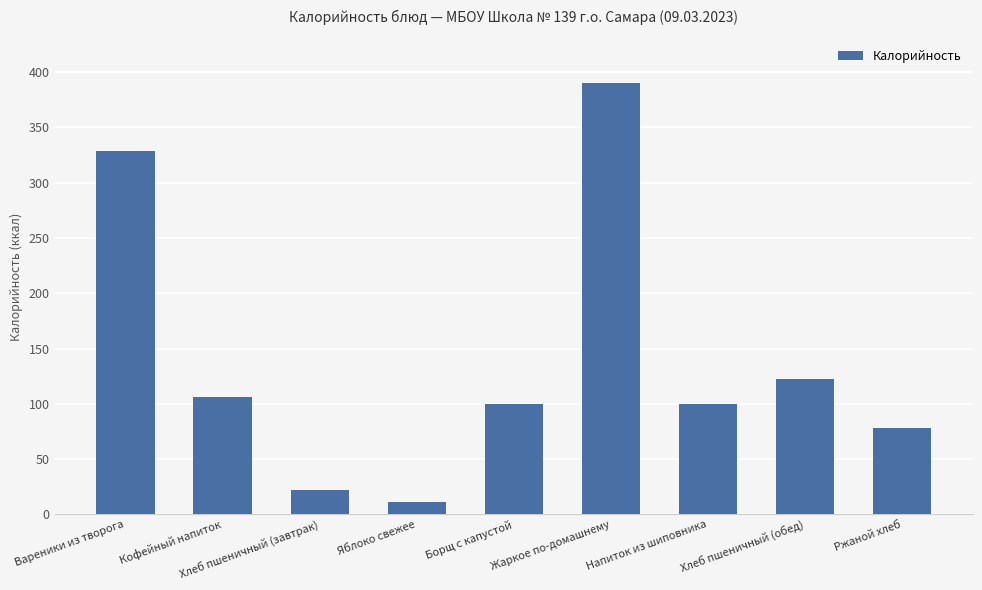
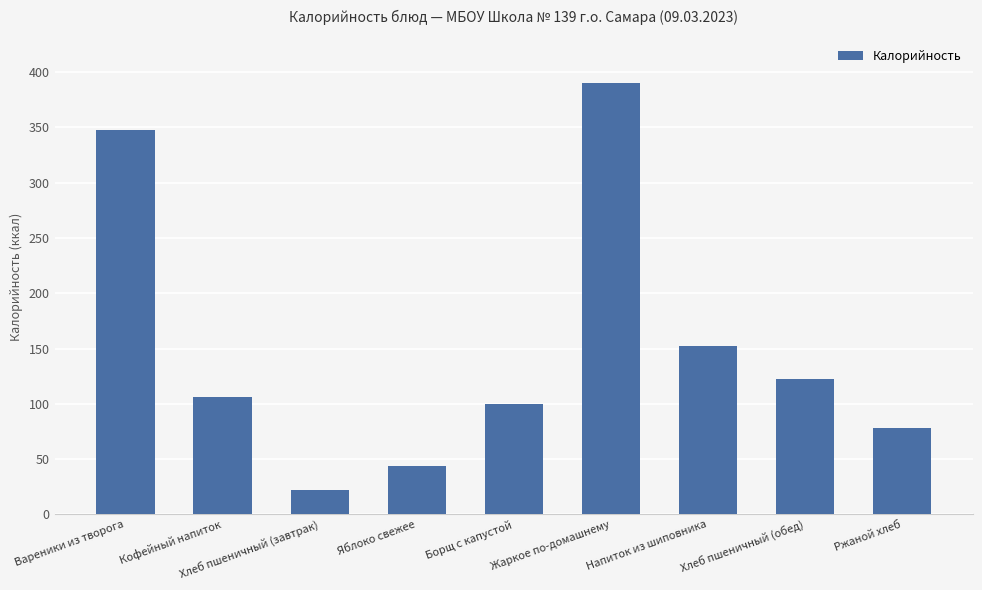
Вареники из творога: 329 -> 348
Яблоко свежее: 11 -> 44
Напиток из шиповника: 100 -> 152
